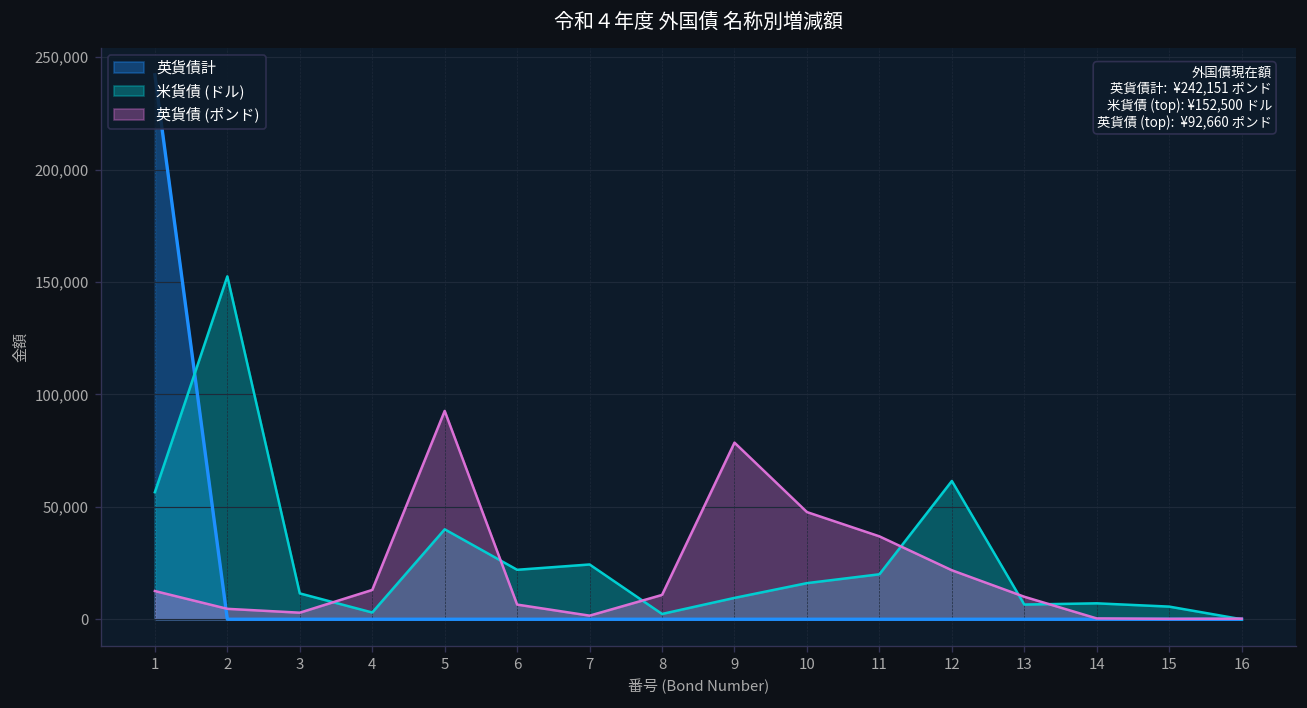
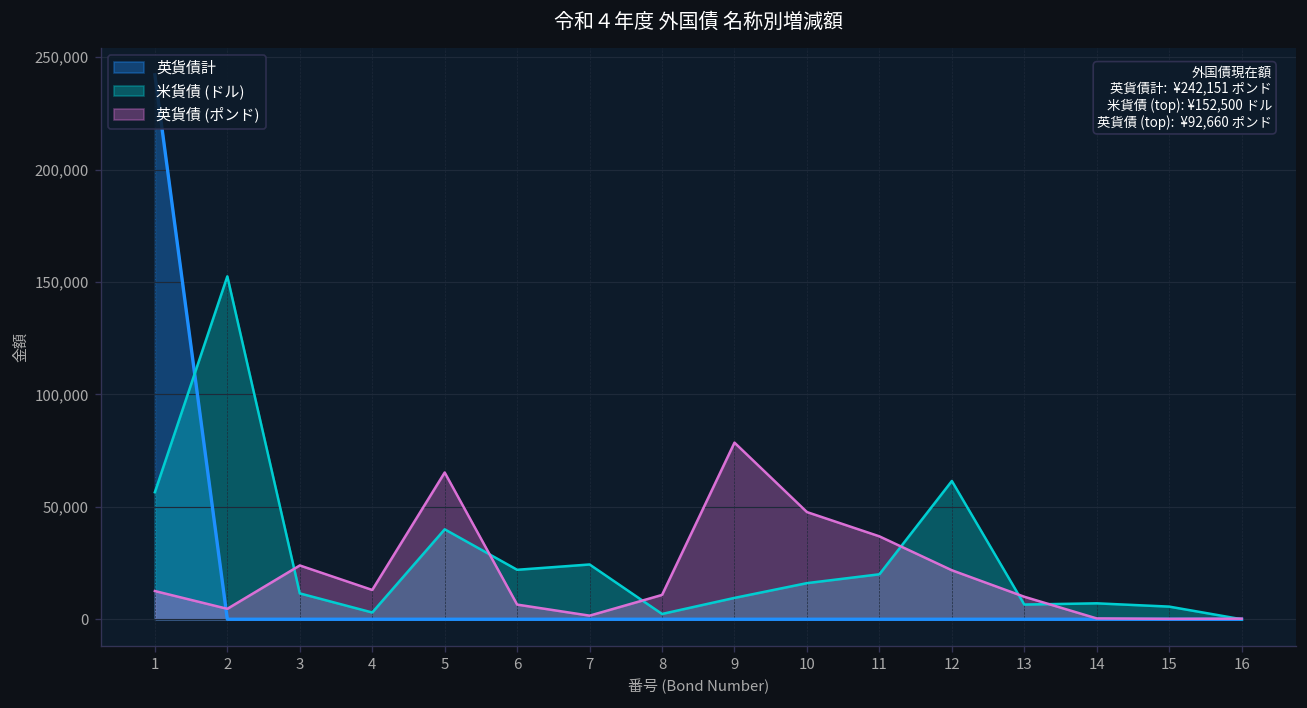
英貨債 (ポンド), 3: 3,000 -> 24,000
英貨債 (ポンド), 5: 93,000 -> 65,000
